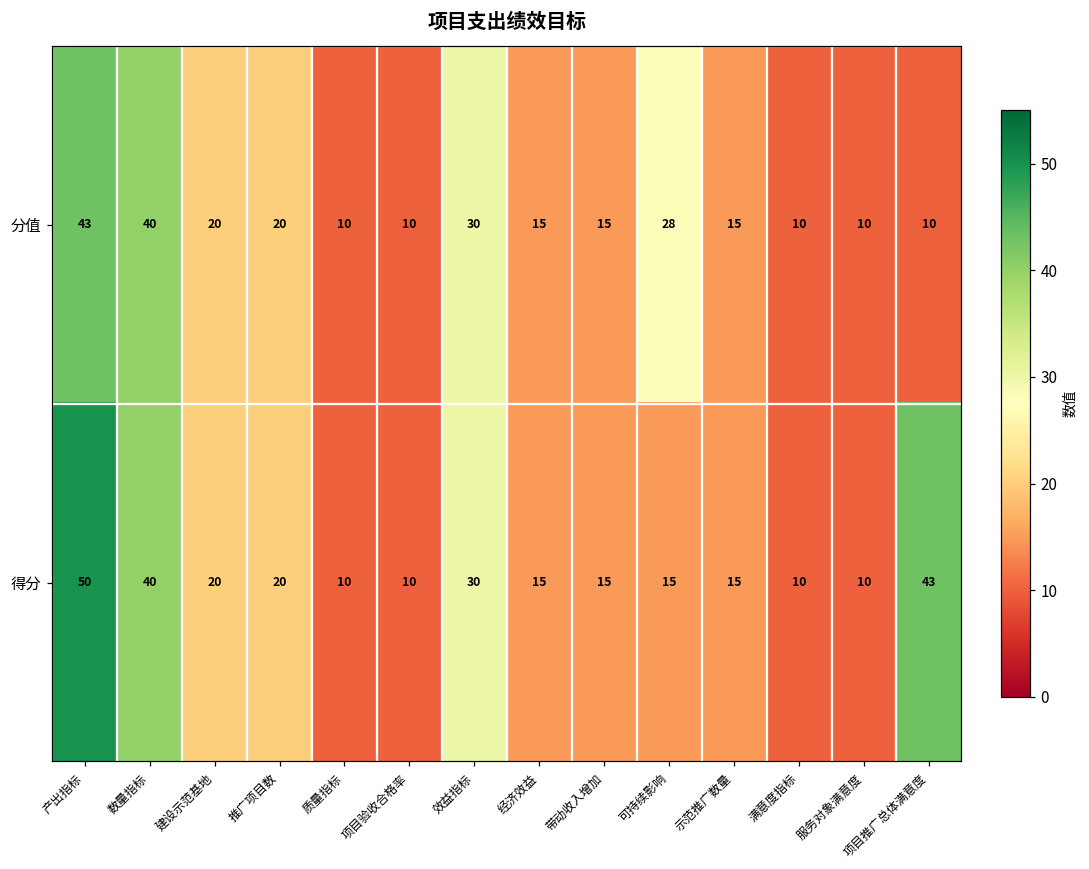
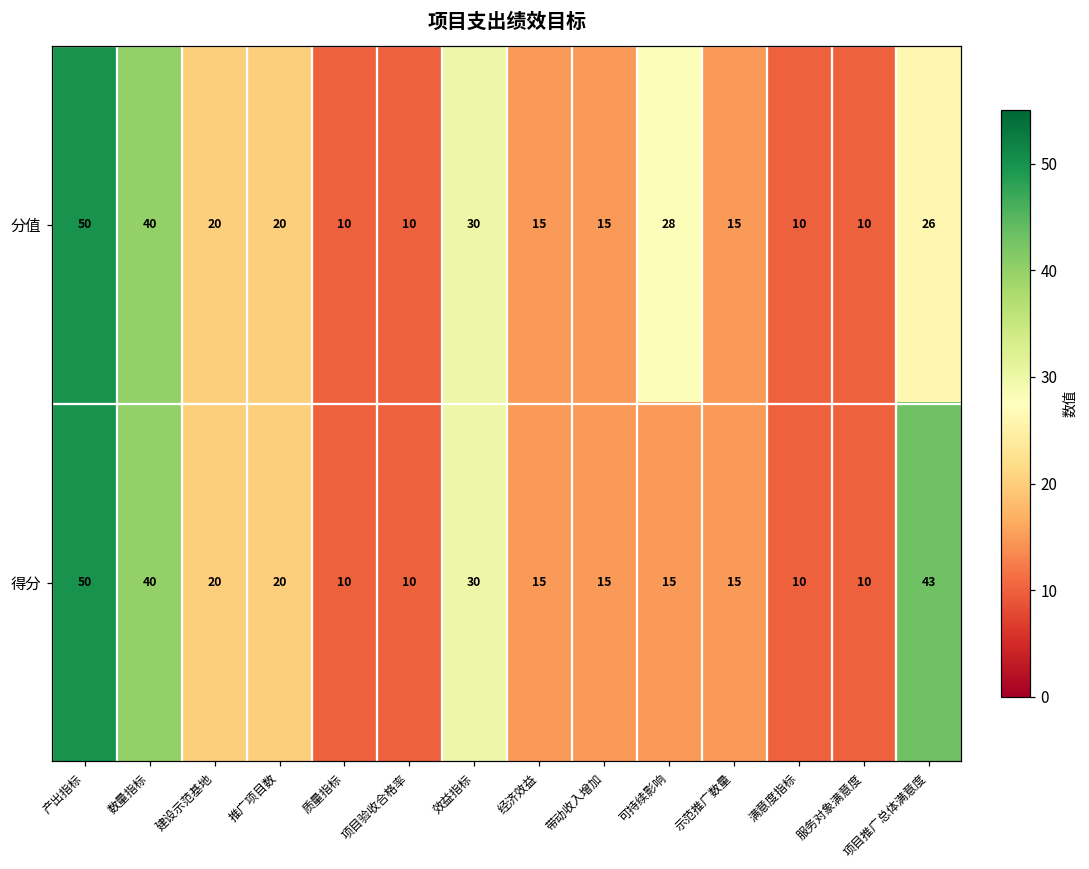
分值, 产出指标: 43 -> 50
分值, 项目推广总体满意度: 10 -> 26
